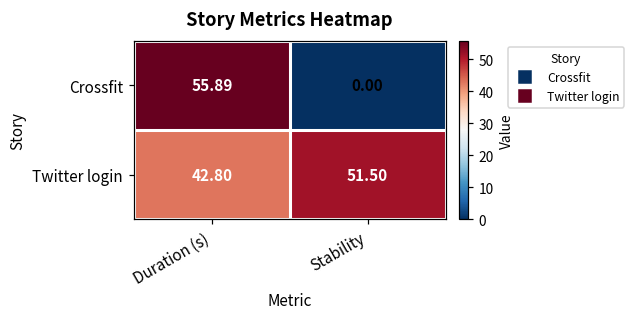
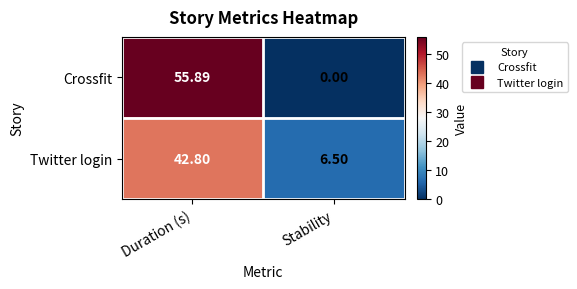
Twitter login, Stability: 51.50 -> 6.50
